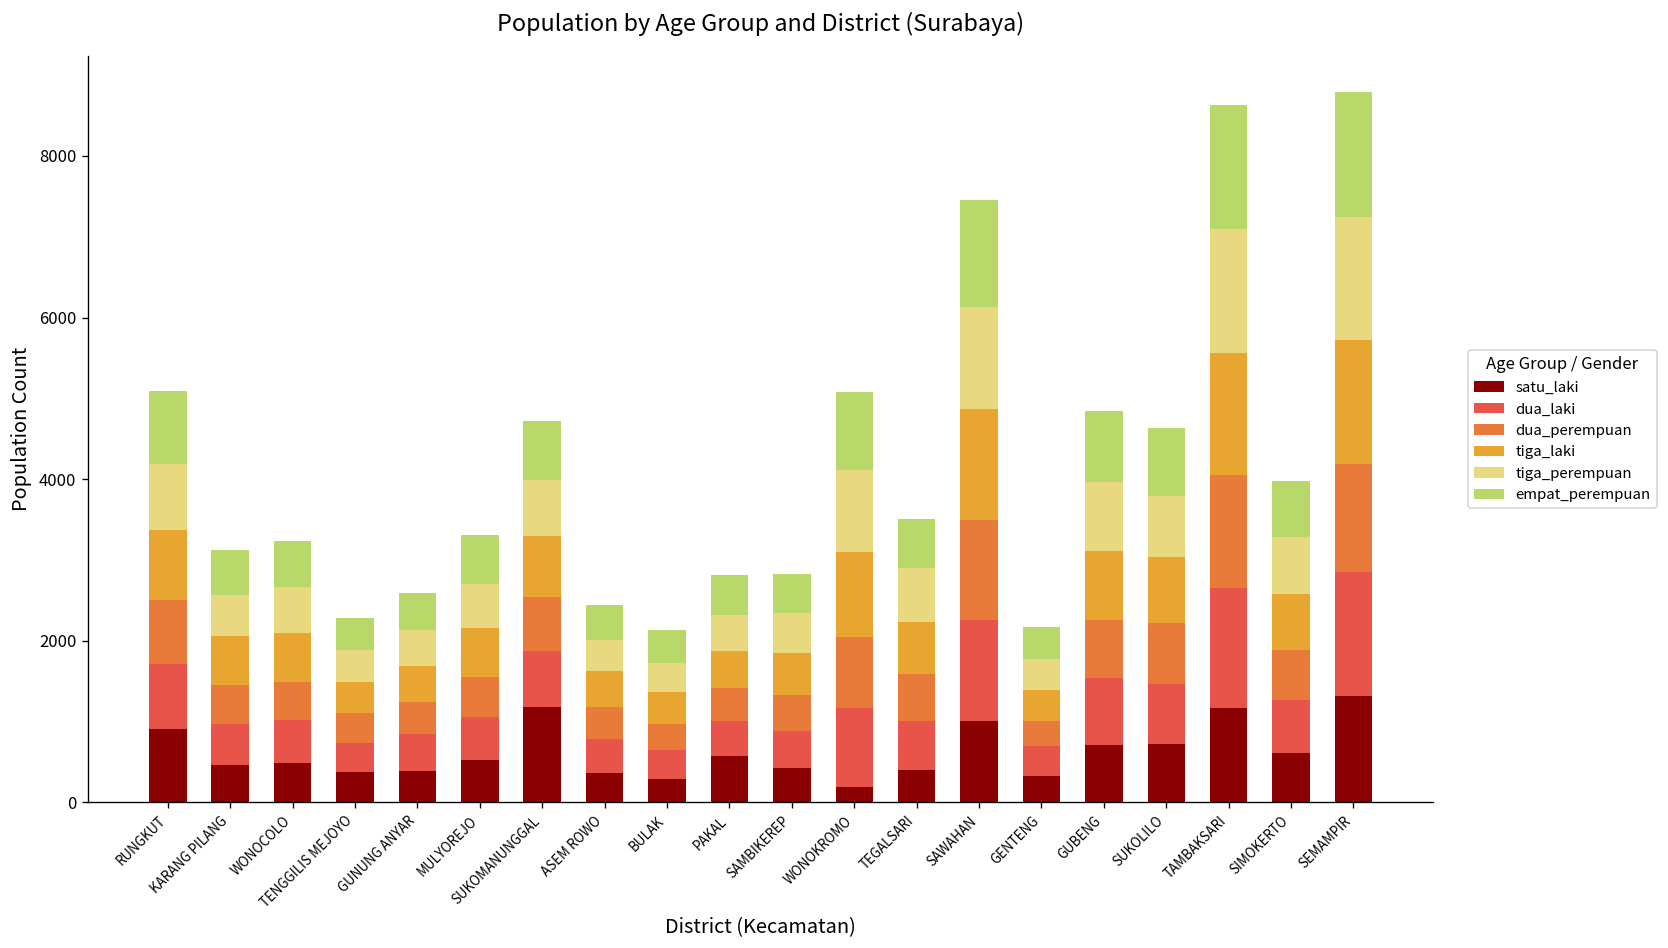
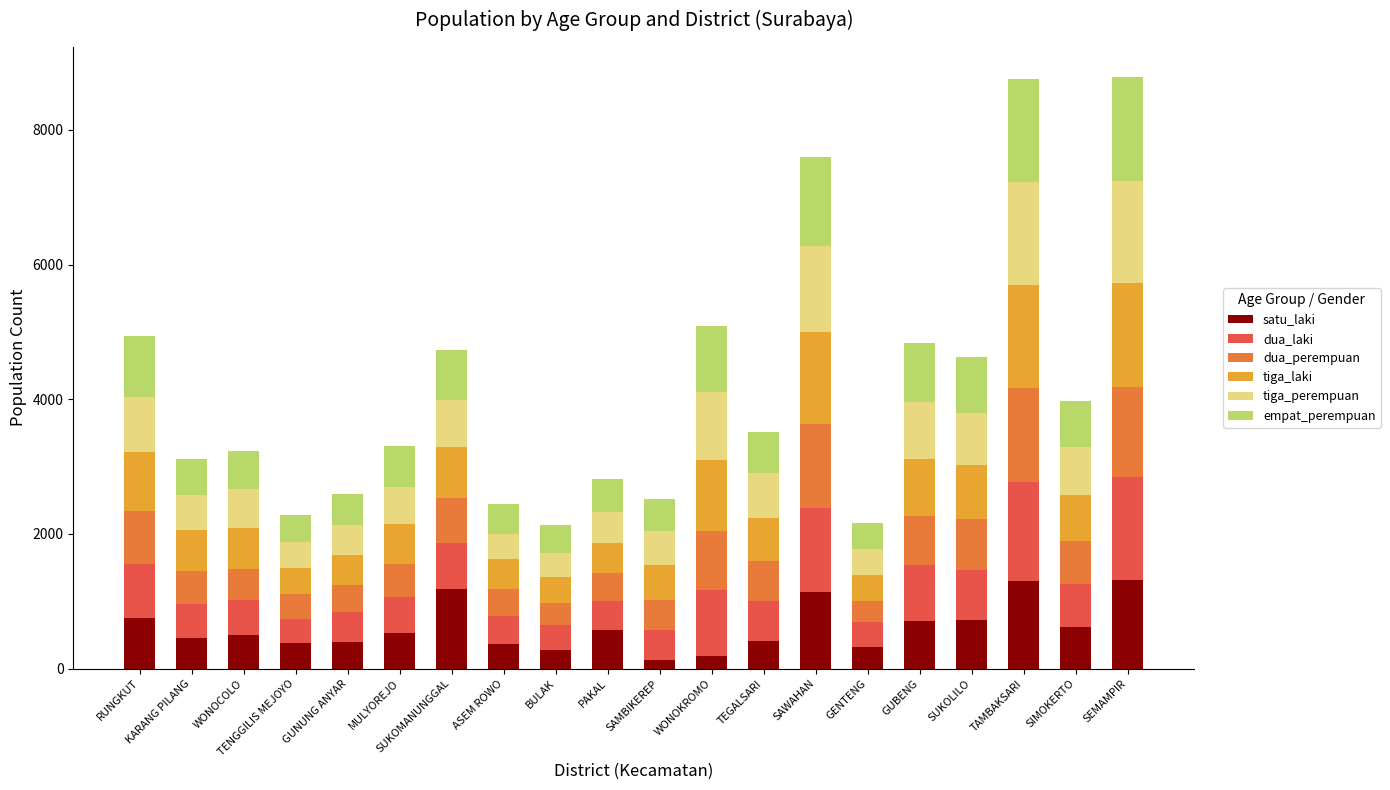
satu_laki, RUNGKUT: 900 -> 800
satu_laki, SAMBIKEREP: 400 -> 100
satu_laki, SAWAHAN: 1000 -> 1100
satu_laki, TAMBAKSARI: 1200 -> 1300
